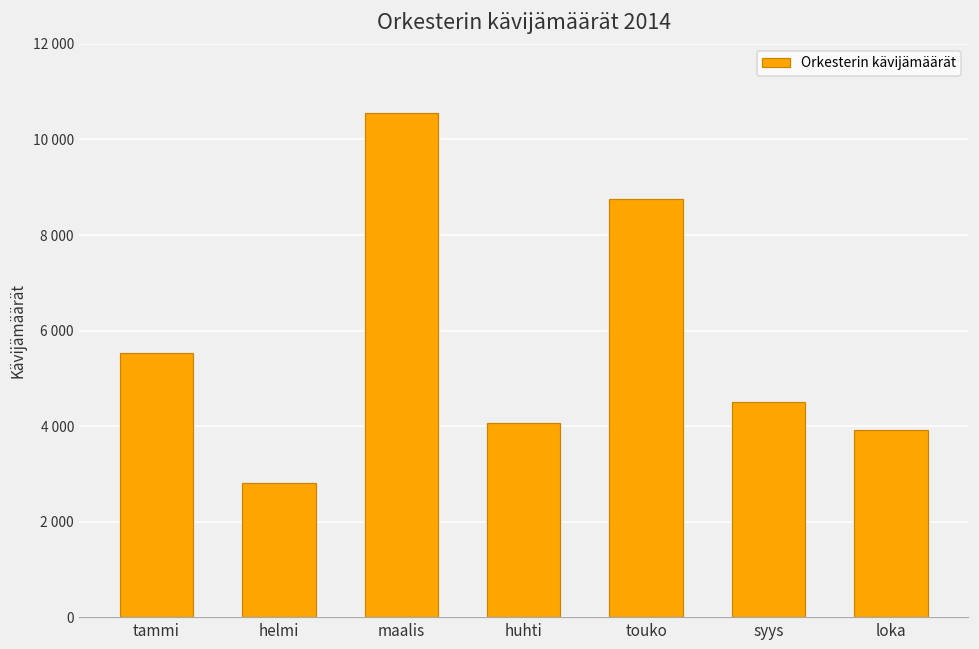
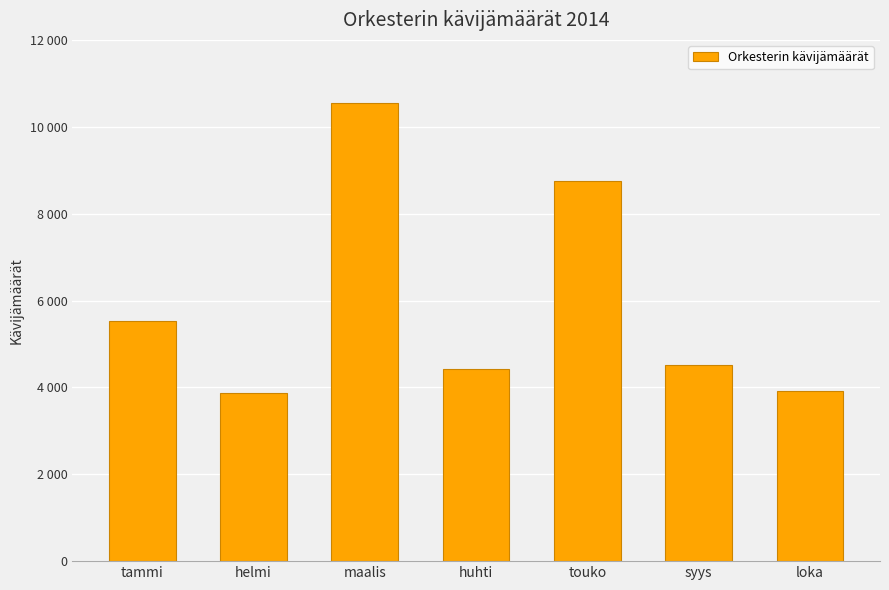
helmi: 2800 -> 3900
huhti: 4100 -> 4400
